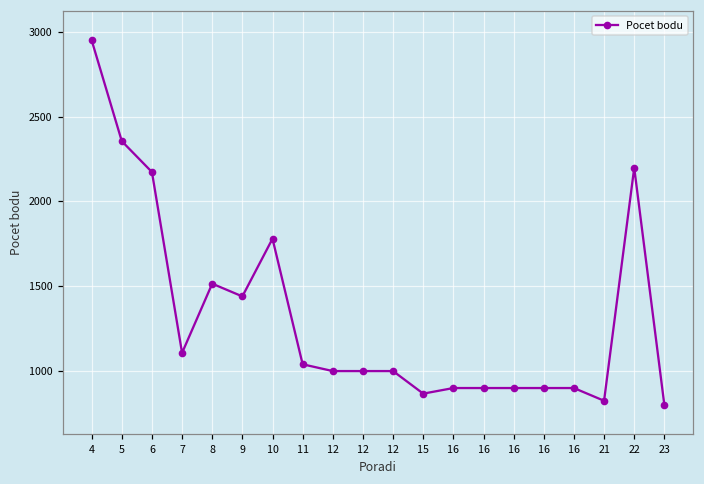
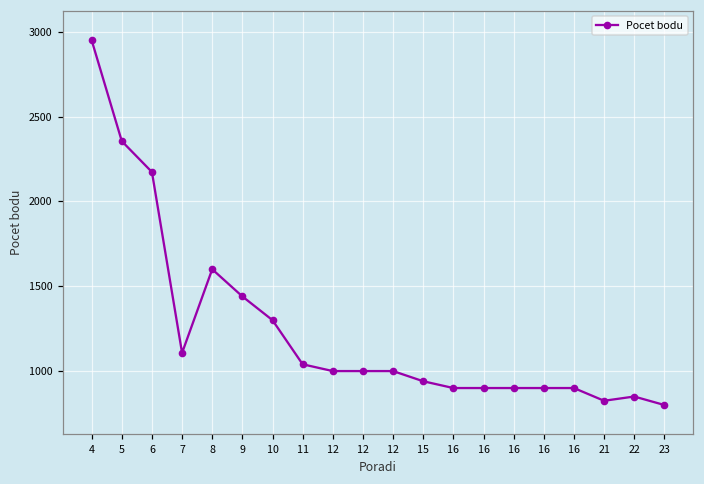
8: 1520 -> 1600
10: 1780 -> 1300
15: 870 -> 940
22: 2200 -> 850
